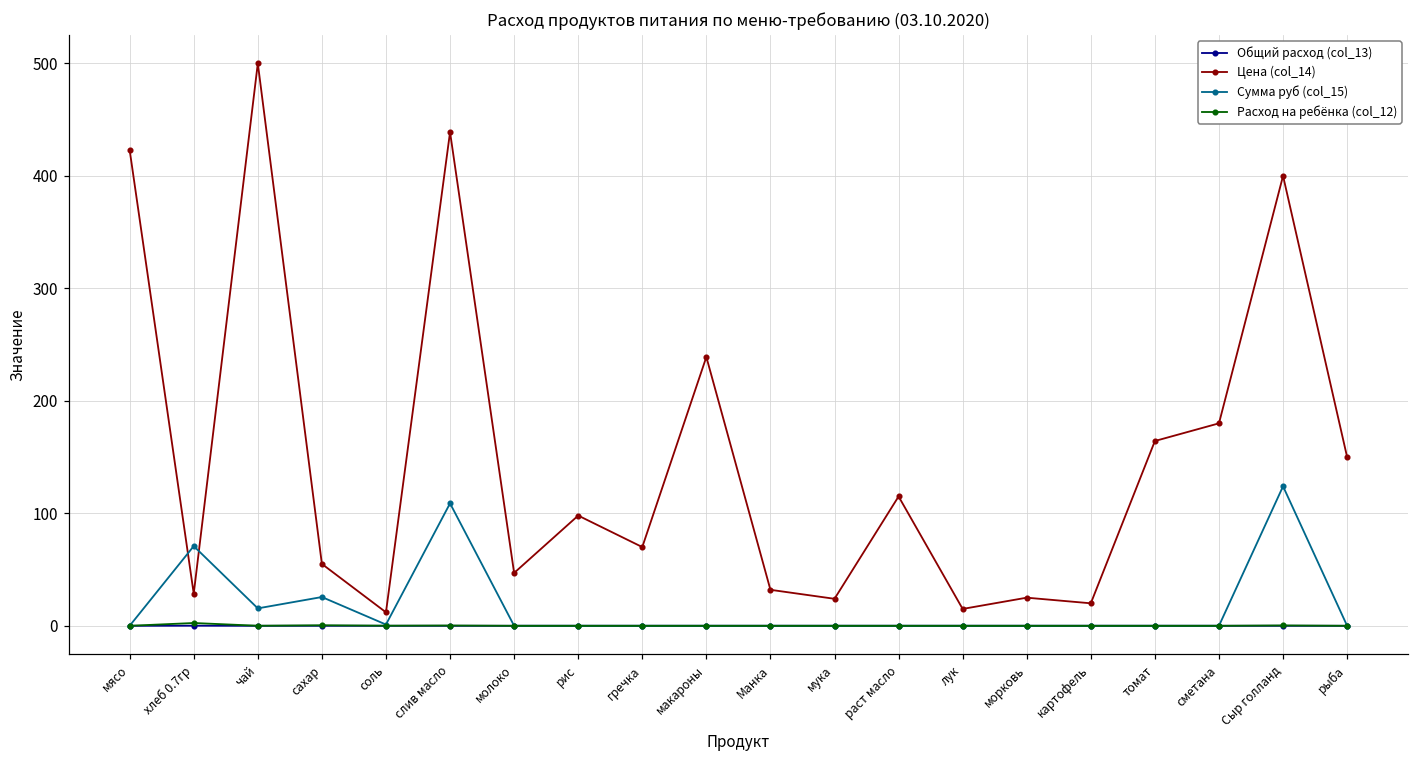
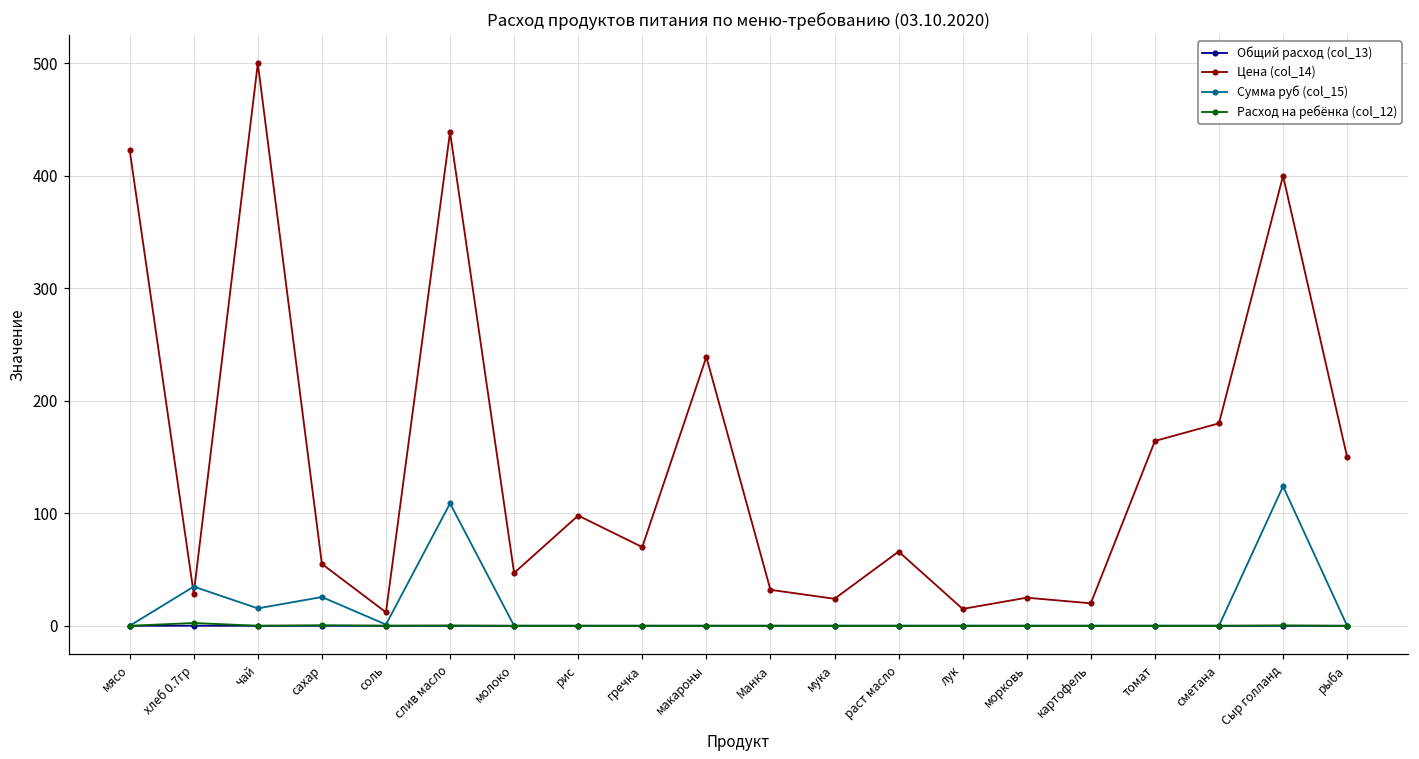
Сумма руб (col_15), хлеб 0.7гр: 71 -> 35
Цена (col_14), раст масло: 115 -> 66
